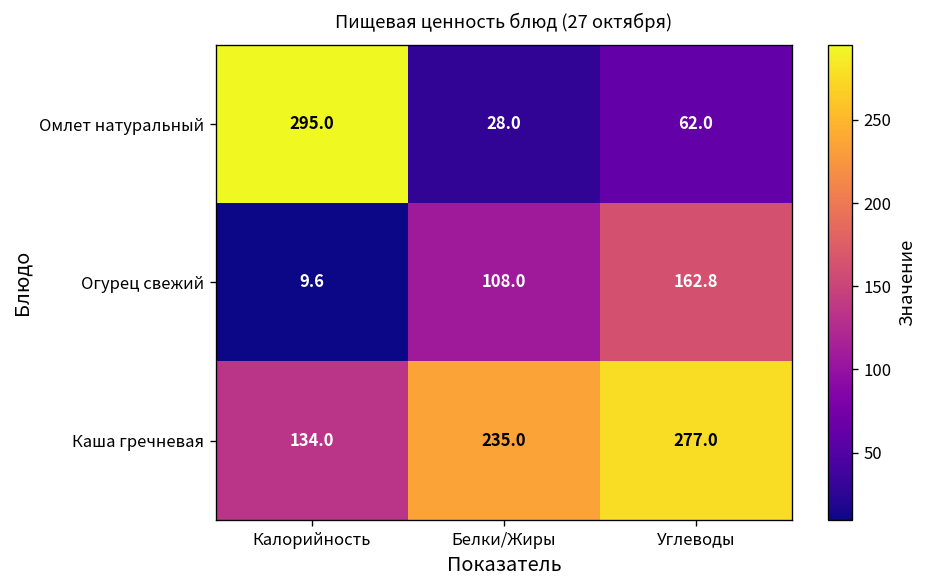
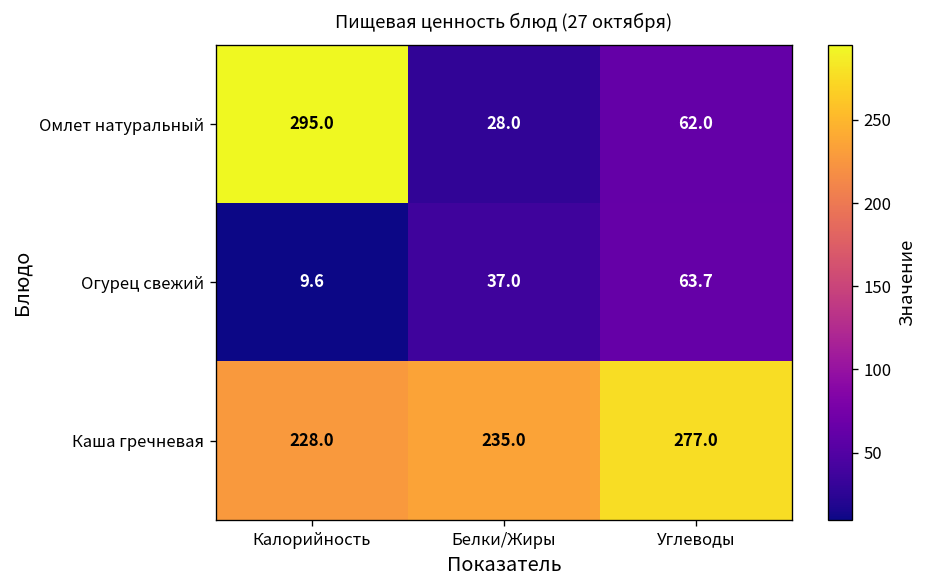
Огурец свежий, Белки/Жиры: 108.0 -> 37.0
Огурец свежий, Углеводы: 162.8 -> 63.7
Каша гречневая, Калорийность: 134.0 -> 228.0
